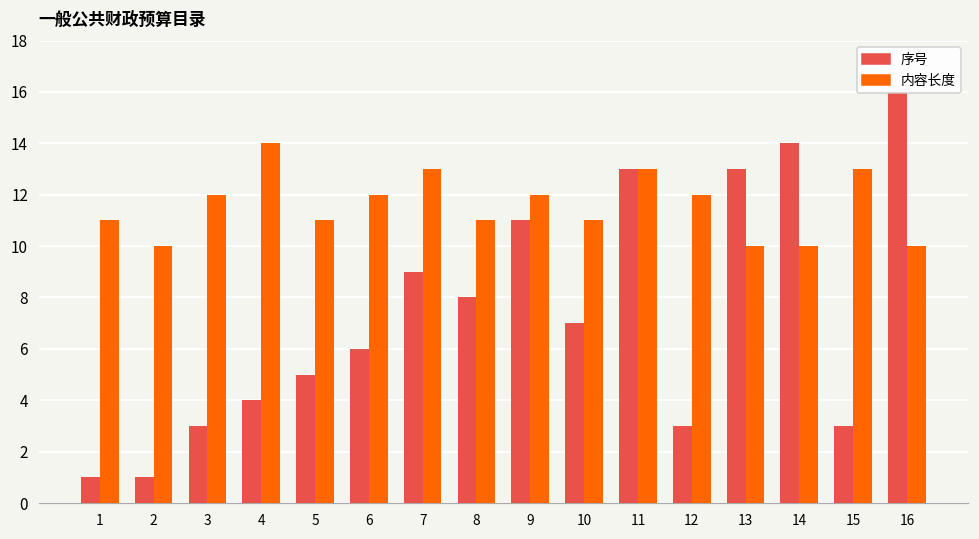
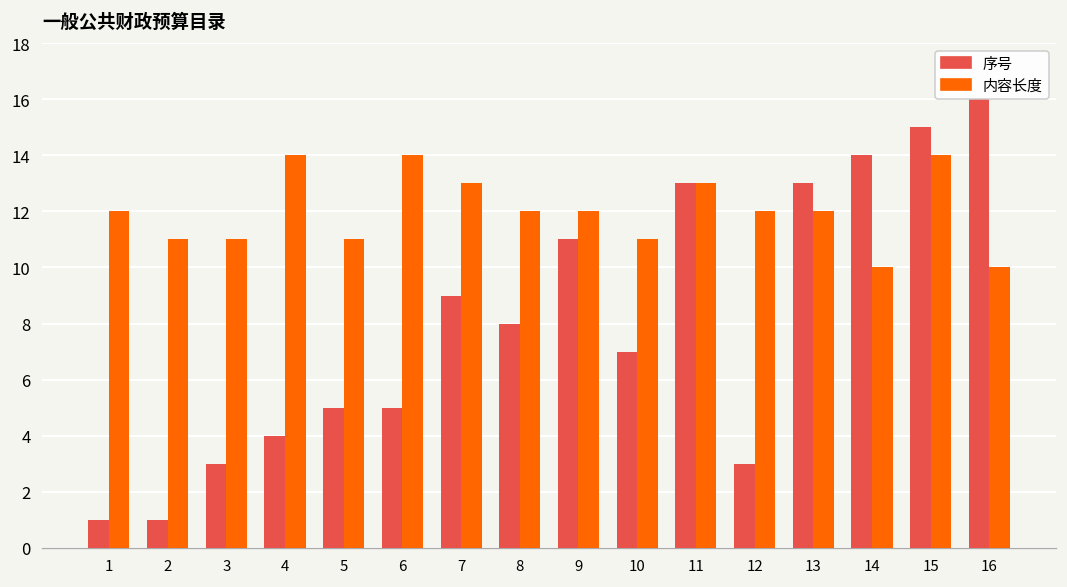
内容长度, 1: 11 -> 12
内容长度, 2: 10 -> 11
内容长度, 3: 12 -> 11
序号, 6: 6 -> 5
内容长度, 6: 12 -> 14
内容长度, 8: 11 -> 12
内容长度, 13: 10 -> 12
序号, 15: 3 -> 15
内容长度, 15: 13 -> 14
